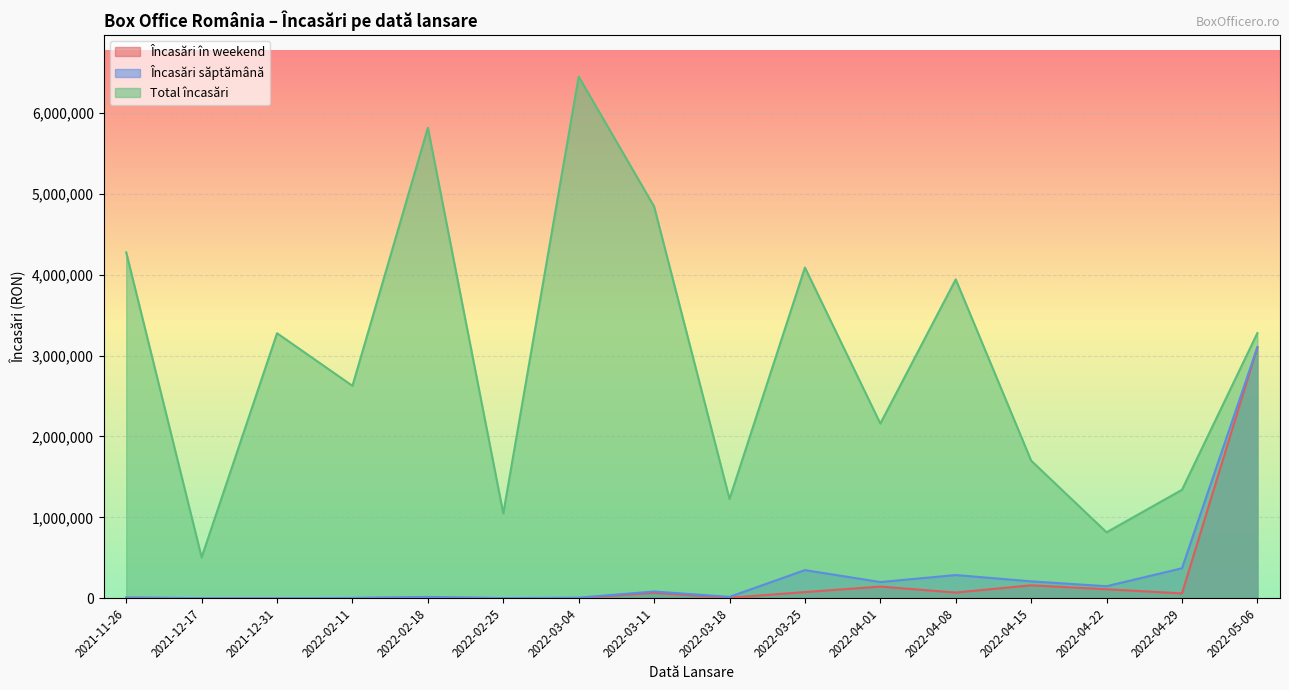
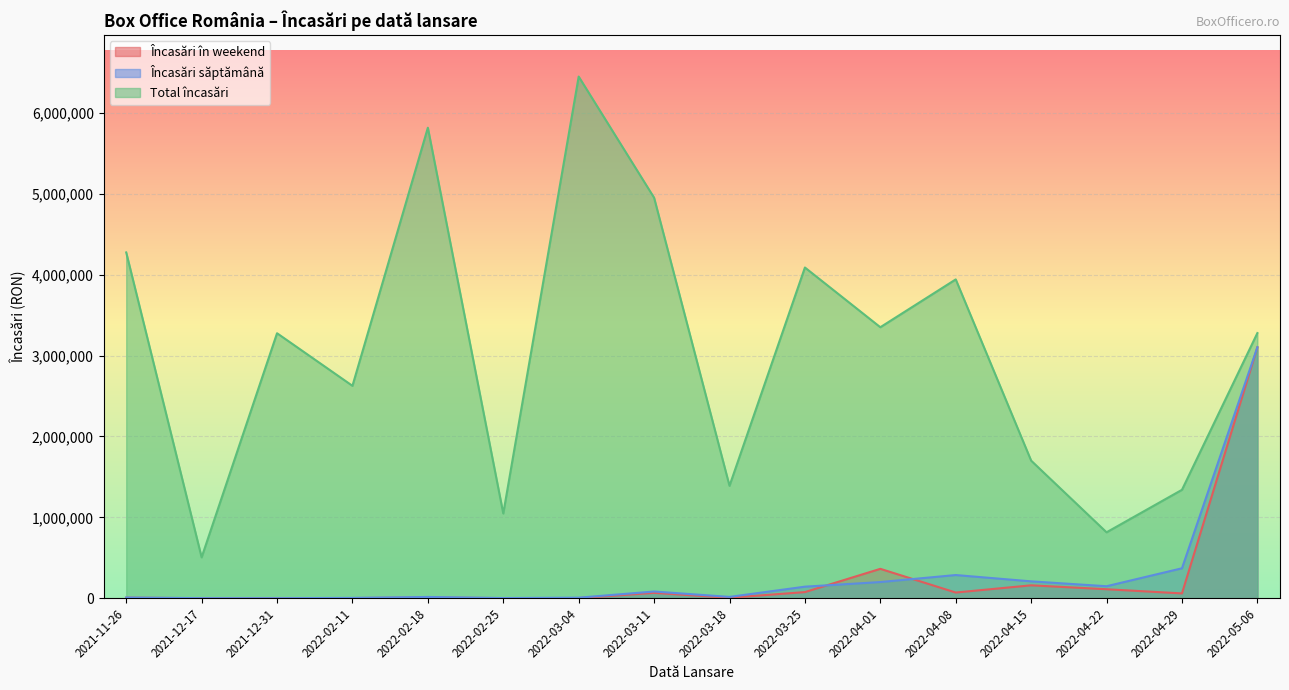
Total încasări, 2022-03-11: 4,800,000 -> 5,000,000
Total încasări, 2022-03-18: 1,200,000 -> 1,400,000
Încasări săptămână, 2022-03-25: 300,000 -> 100,000
Încasări în weekend, 2022-04-01: 100,000 -> 400,000
Total încasări, 2022-04-01: 2,200,000 -> 3,400,000
